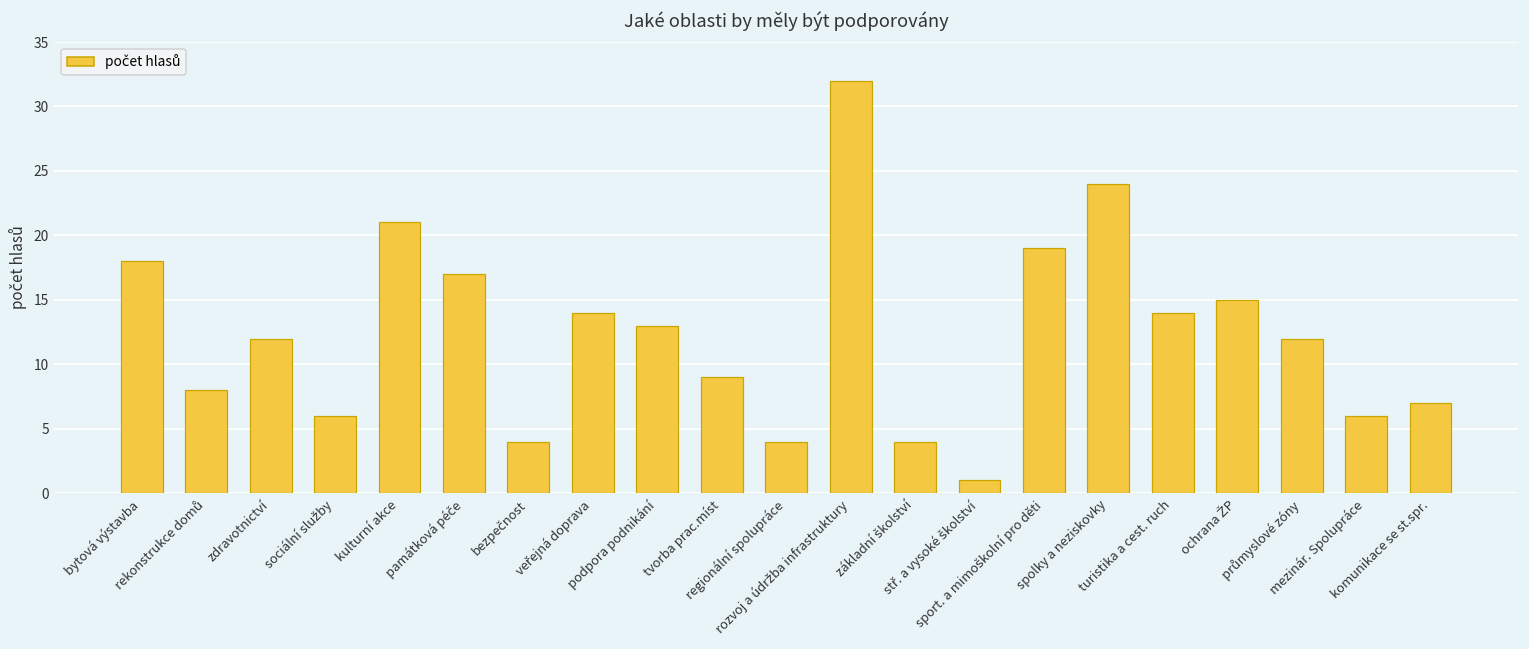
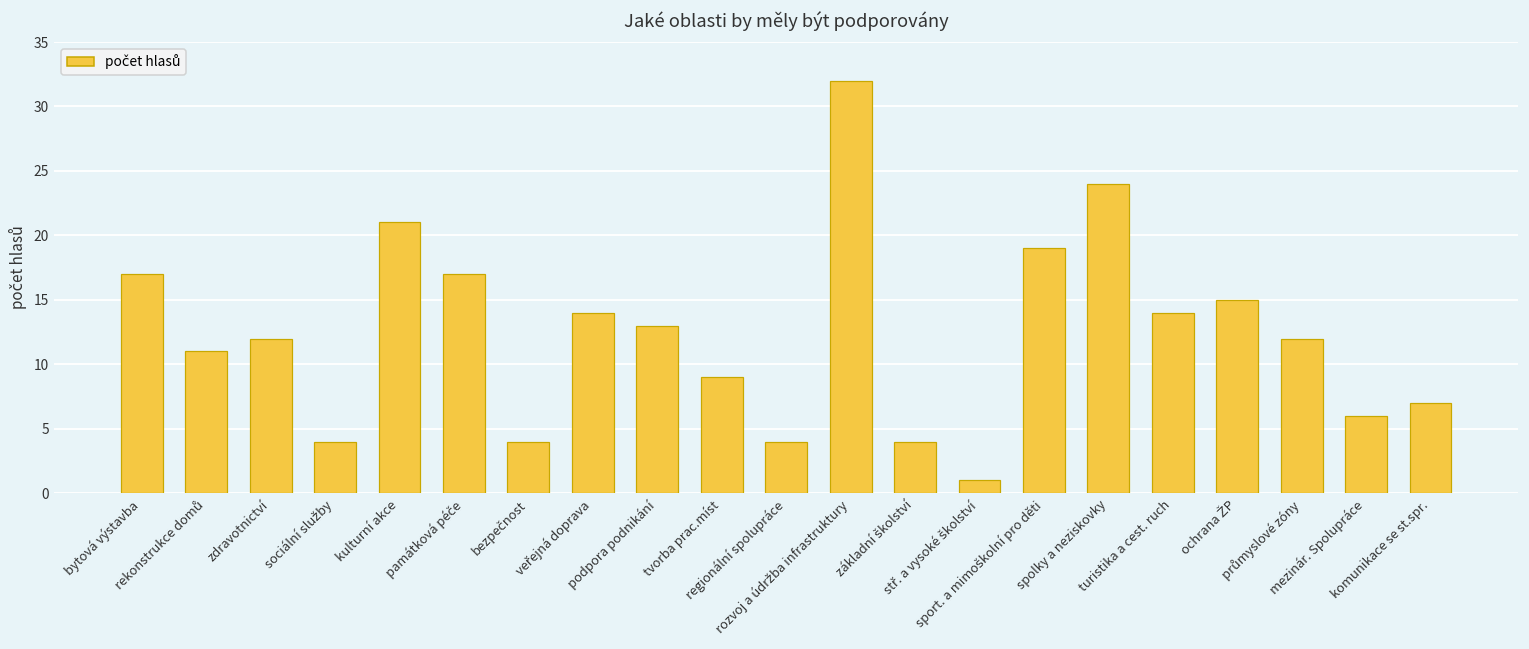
bytová výstavba: 18 -> 17
rekonstrukce domů: 8 -> 11
sociální služby: 6 -> 4
